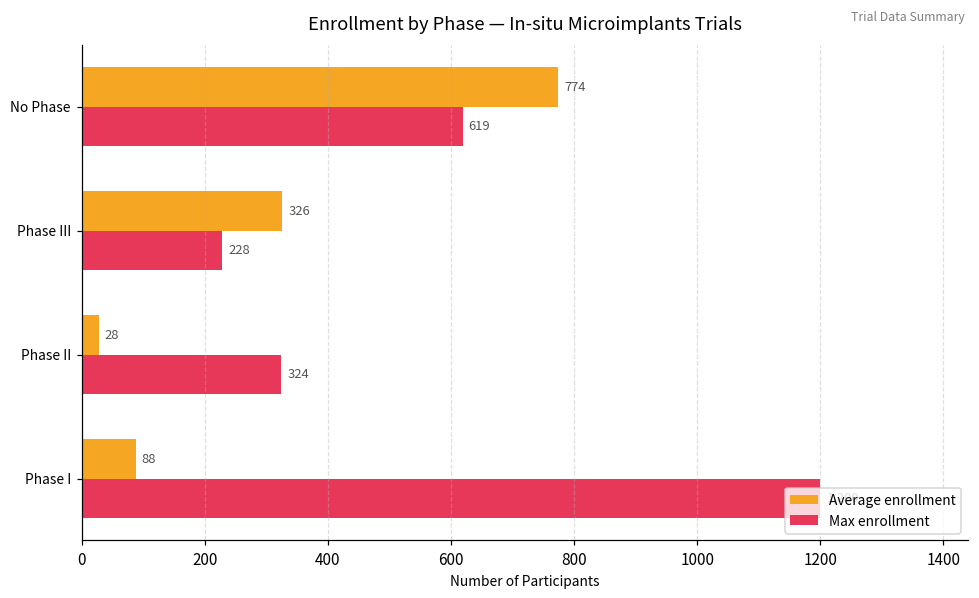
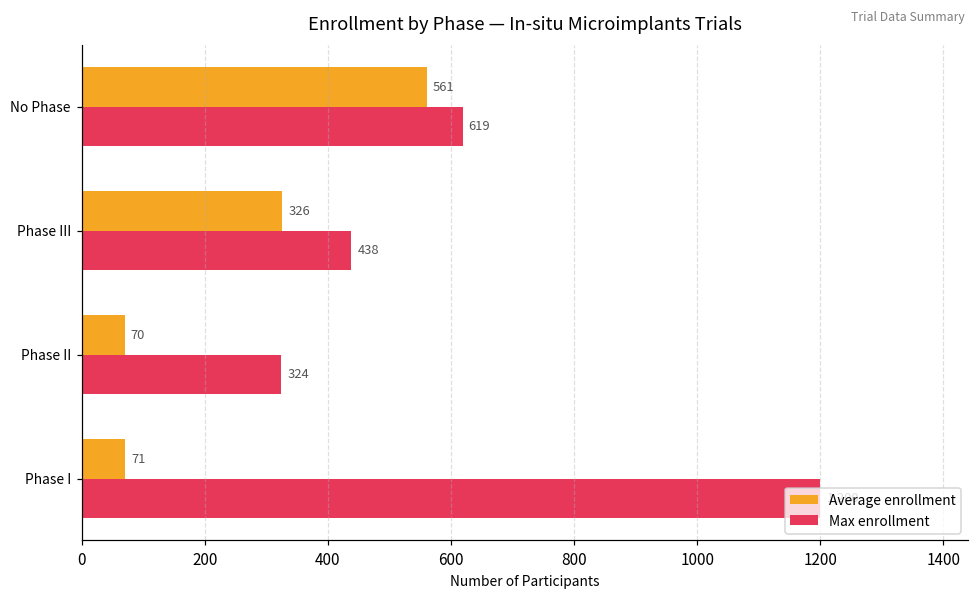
Average enrollment, No Phase: 774 -> 561
Max enrollment, Phase III: 228 -> 438
Average enrollment, Phase II: 28 -> 70
Average enrollment, Phase I: 88 -> 71
